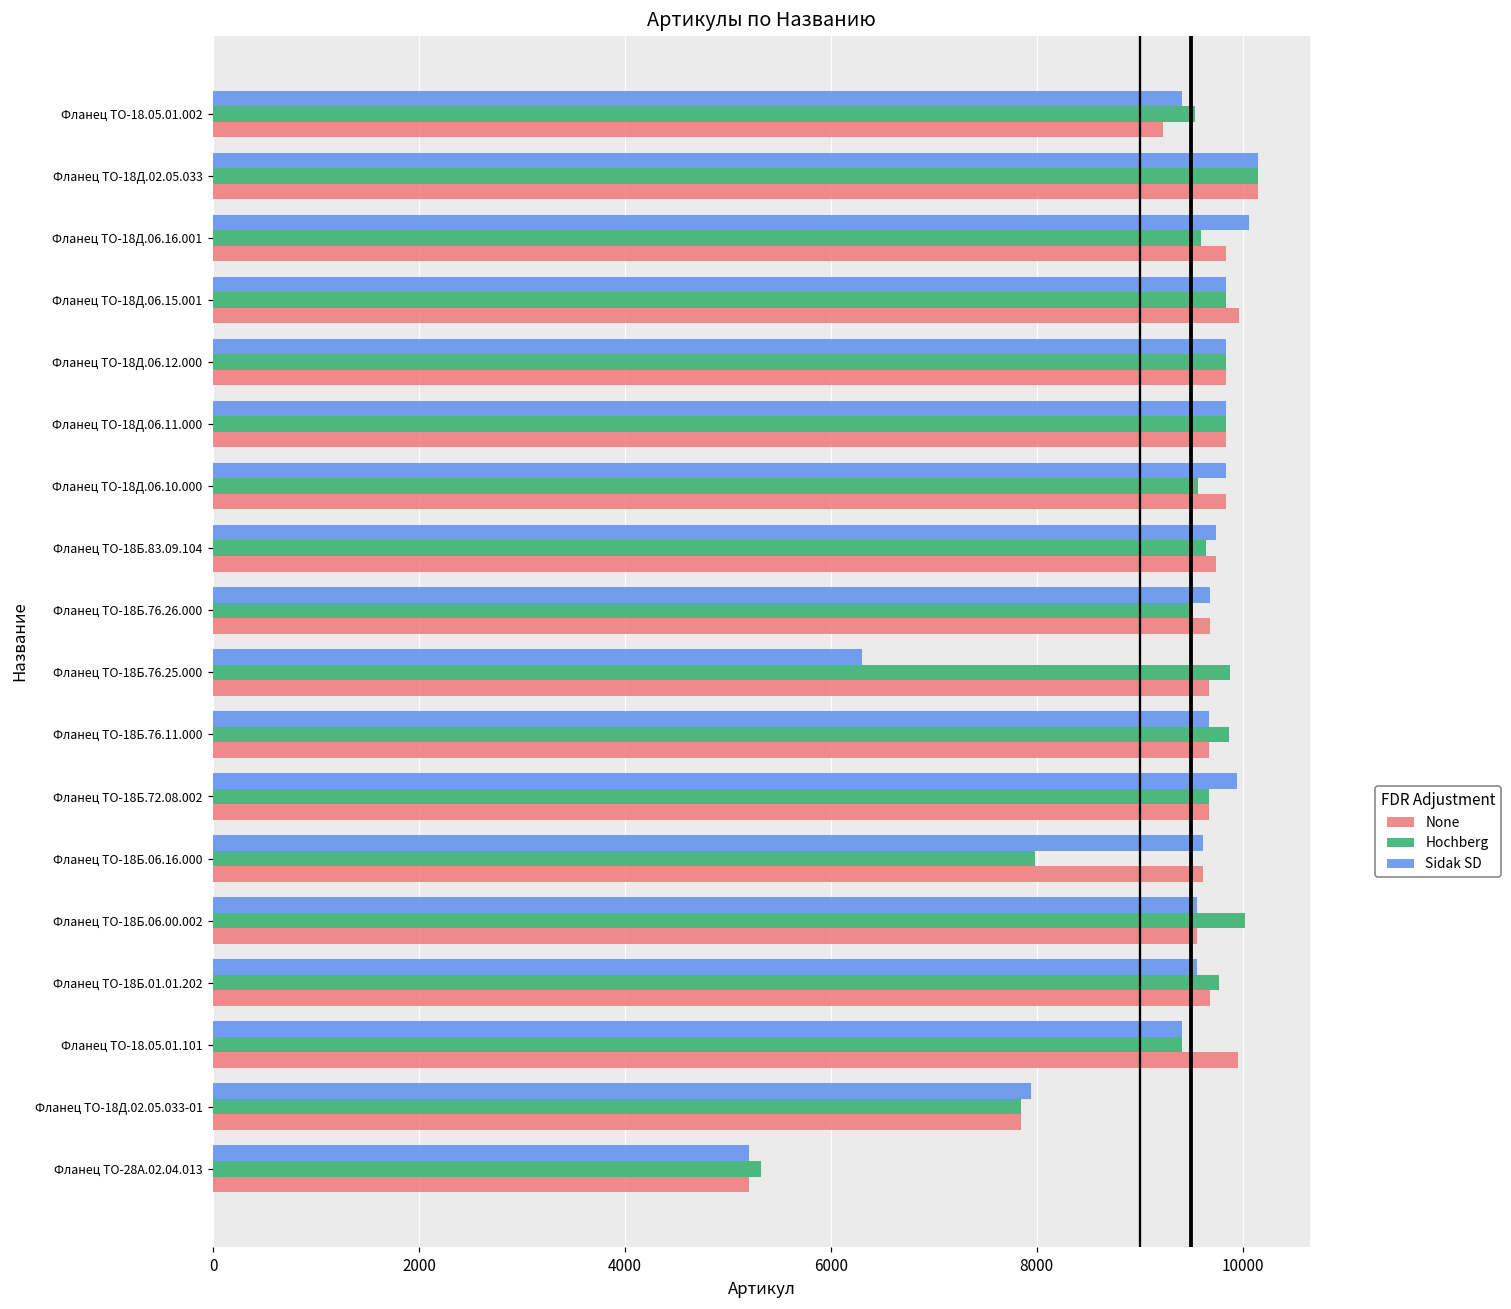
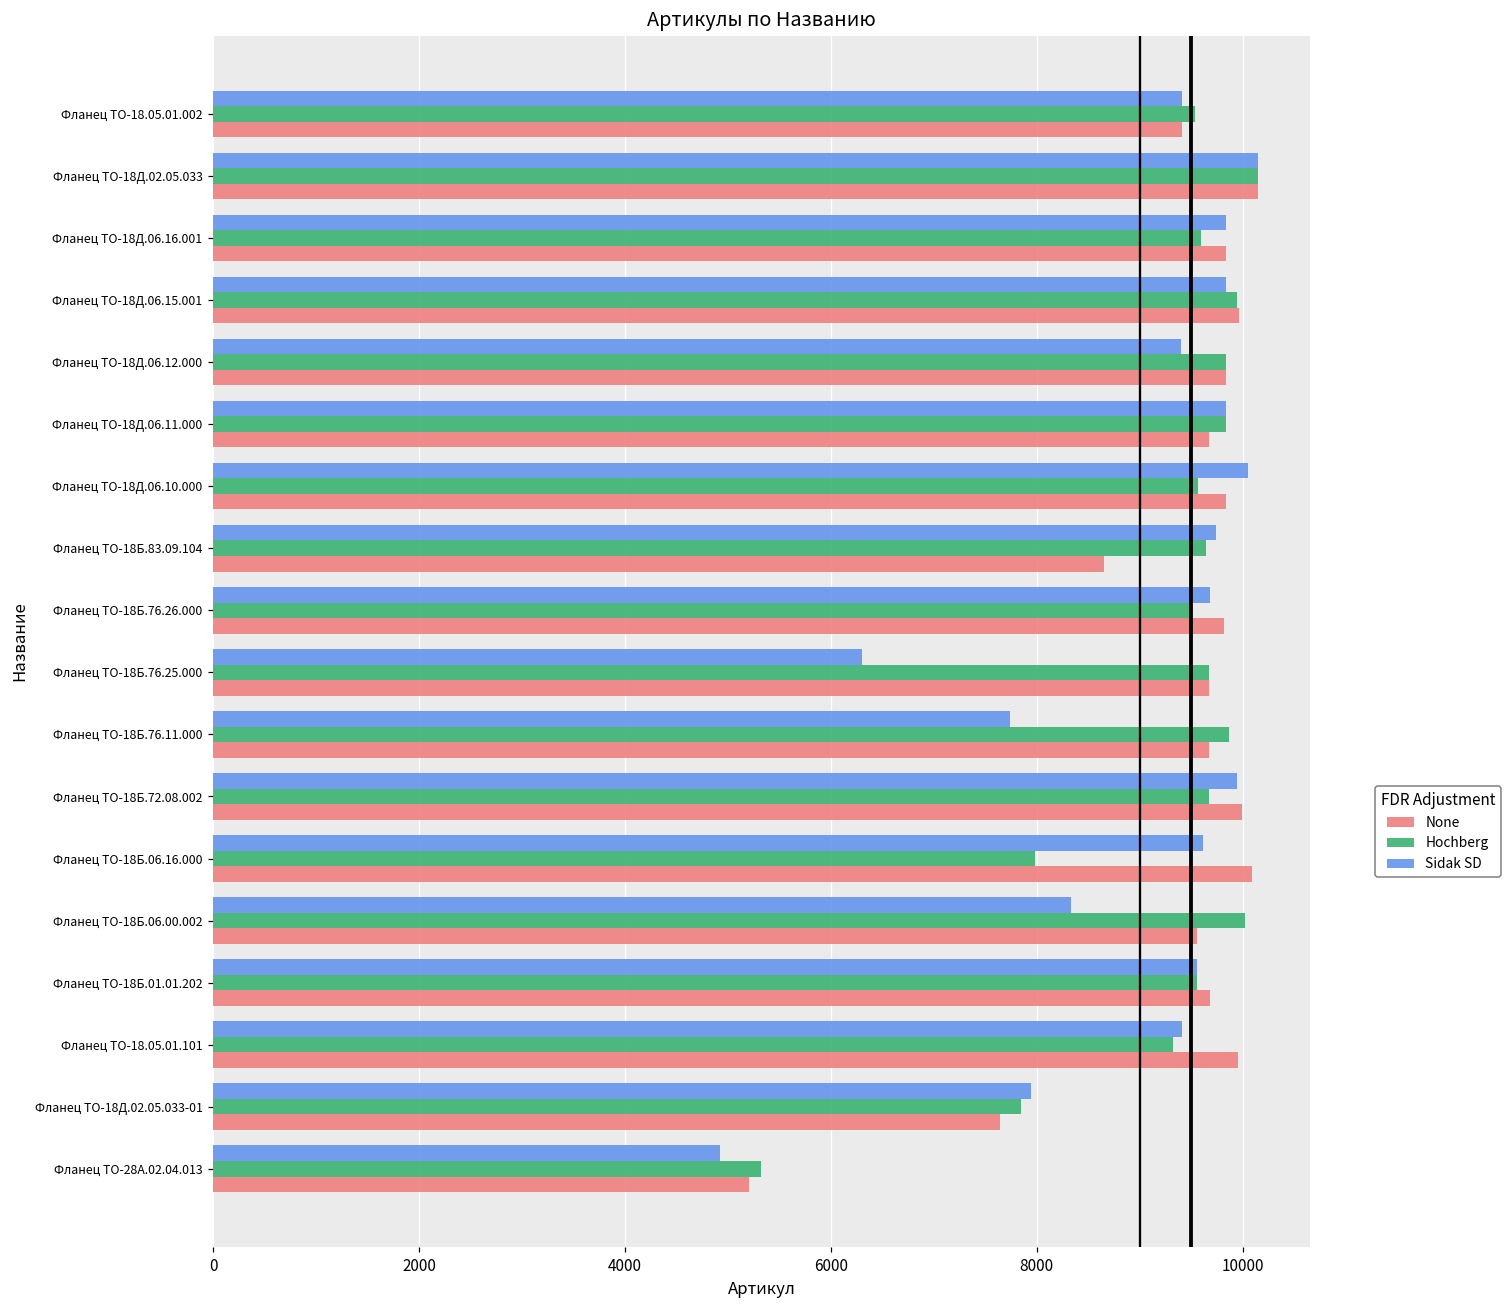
None, Фланец ТО-18.05.01.002: 9200 -> 9400
Sidak SD, Фланец ТО-18Д.06.16.001: 10100 -> 9800
Hochberg, Фланец ТО-18Д.06.15.001: 9800 -> 9900
Sidak SD, Фланец ТО-18Д.06.12.000: 9800 -> 9400
None, Фланец ТО-18Д.06.11.000: 9800 -> 9700
Sidak SD, Фланец ТО-18Д.06.10.000: 9800 -> 10100
None, Фланец ТО-18Б.83.09.104: 9700 -> 8700
None, Фланец ТО-18Б.76.26.000: 9700 -> 9800
Hochberg, Фланец ТО-18Б.76.25.000: 9900 -> 9700
Sidak SD, Фланец ТО-18Б.76.11.000: 9700 -> 7700
None, Фланец ТО-18Б.72.08.002: 9700 -> 10000
None, Фланец ТО-18Б.06.16.000: 9600 -> 10100
Sidak SD, Фланец ТО-18Б.06.00.002: 9600 -> 8300
Hochberg, Фланец ТО-18Б.01.01.202: 9800 -> 9600
Hochberg, Фланец ТО-18.05.01.101: 9400 -> 9300
None, Фланец ТО-18Д.02.05.033-01: 7800 -> 7600
Sidak SD, Фланец ТО-28А.02.04.013: 5200 -> 4900
